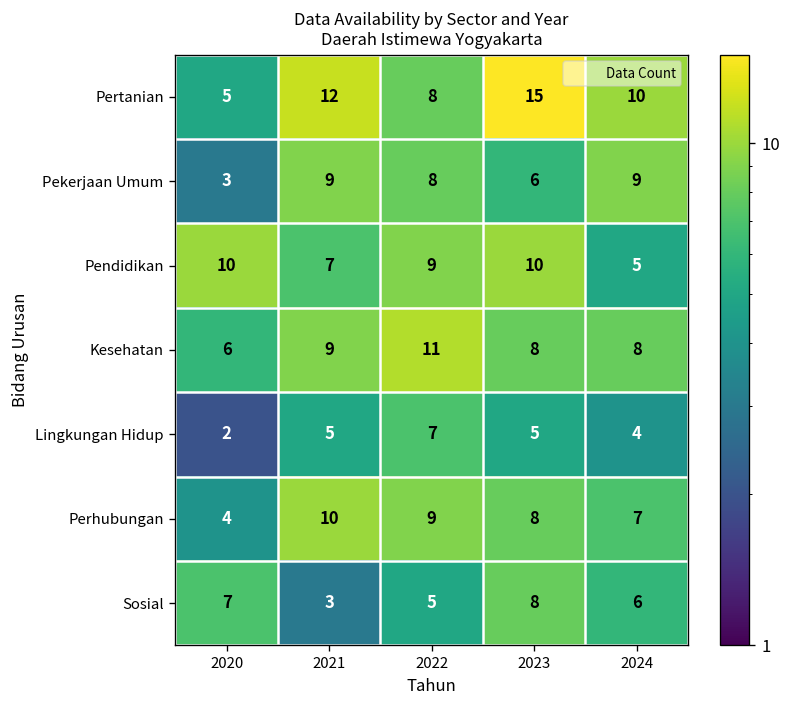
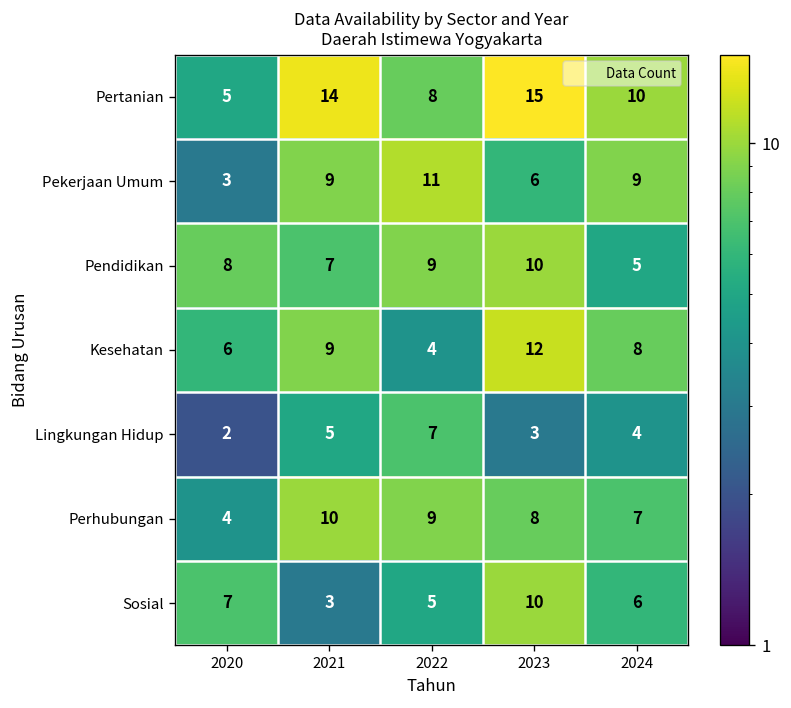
Pertanian, 2021: 12 -> 14
Pekerjaan Umum, 2022: 8 -> 11
Pendidikan, 2020: 10 -> 8
Kesehatan, 2022: 11 -> 4
Kesehatan, 2023: 8 -> 12
Lingkungan Hidup, 2023: 5 -> 3
Sosial, 2023: 8 -> 10
